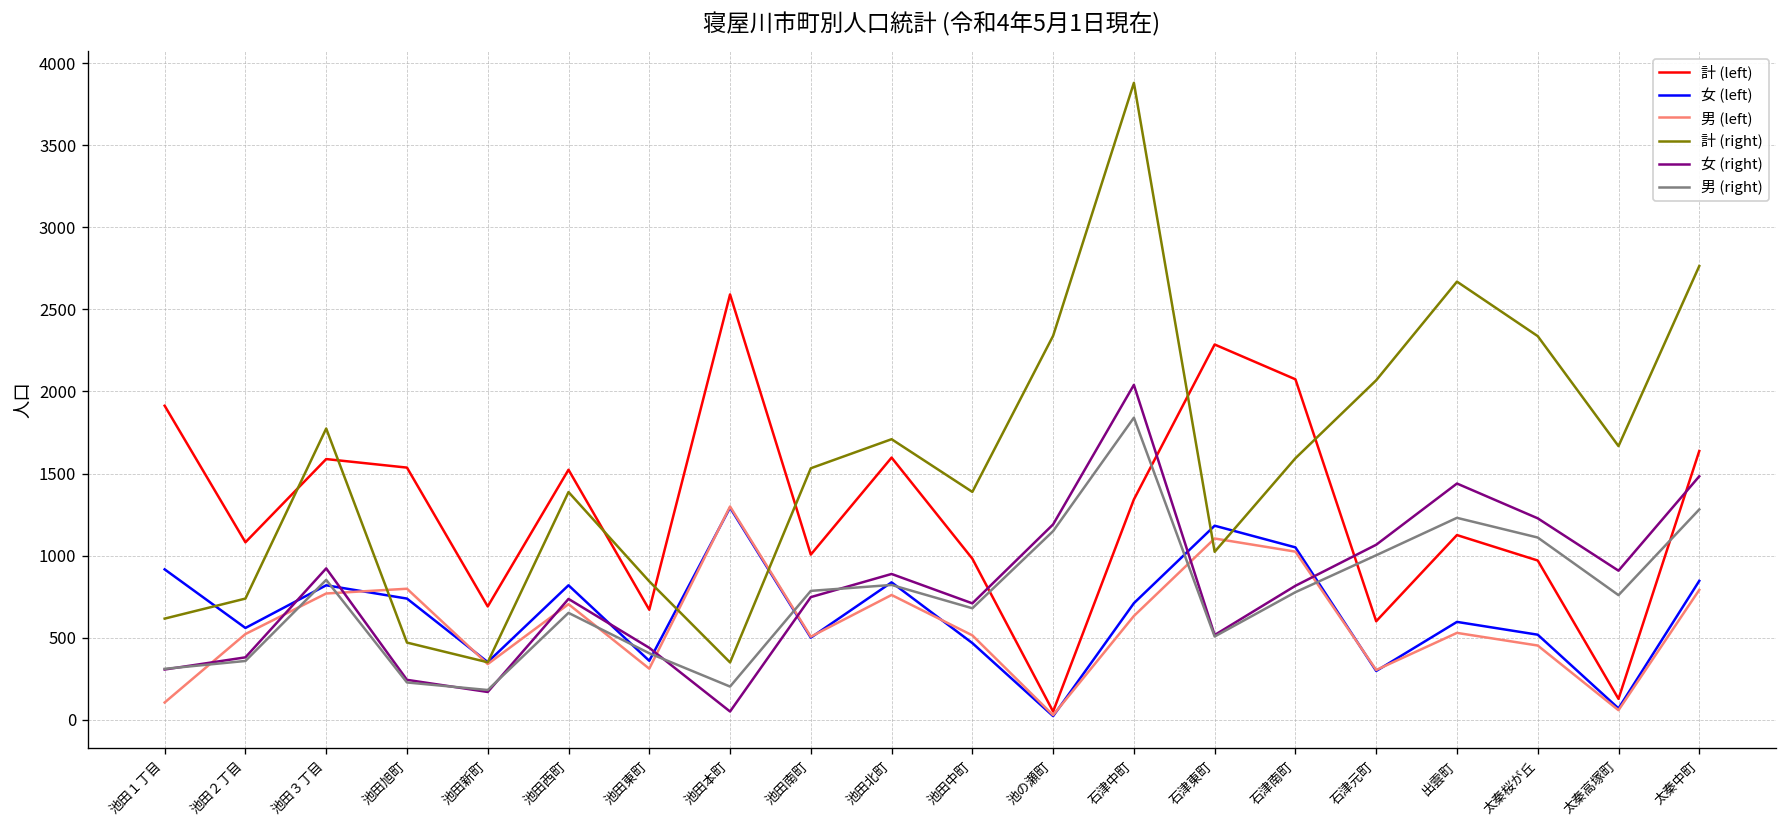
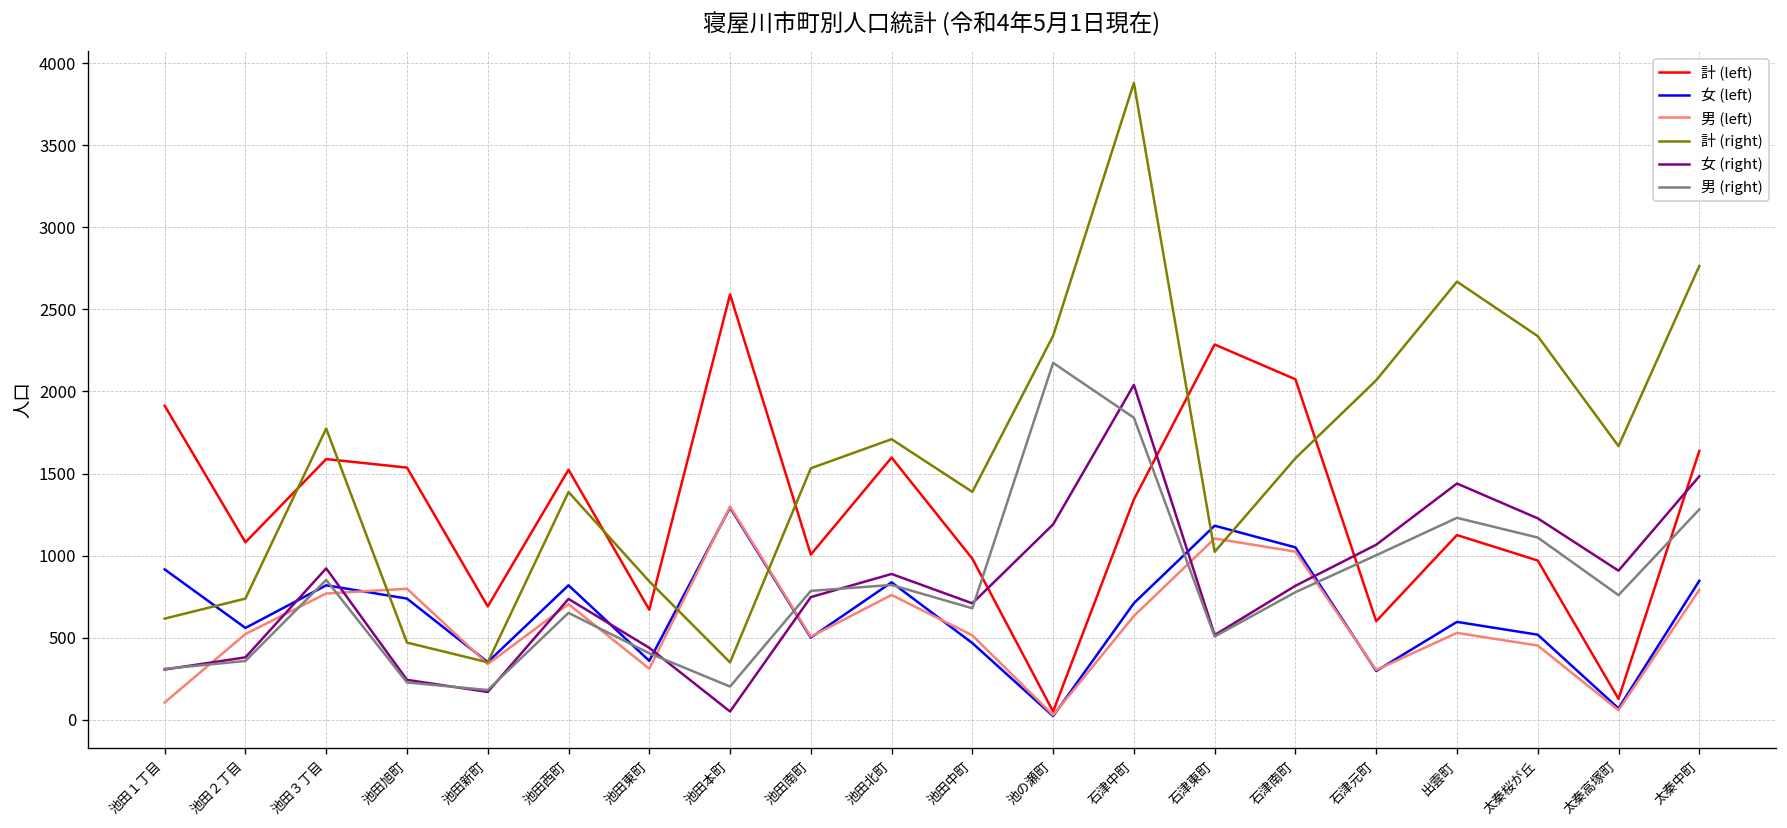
男 (right), 池の瀬町: 1150 -> 2170
